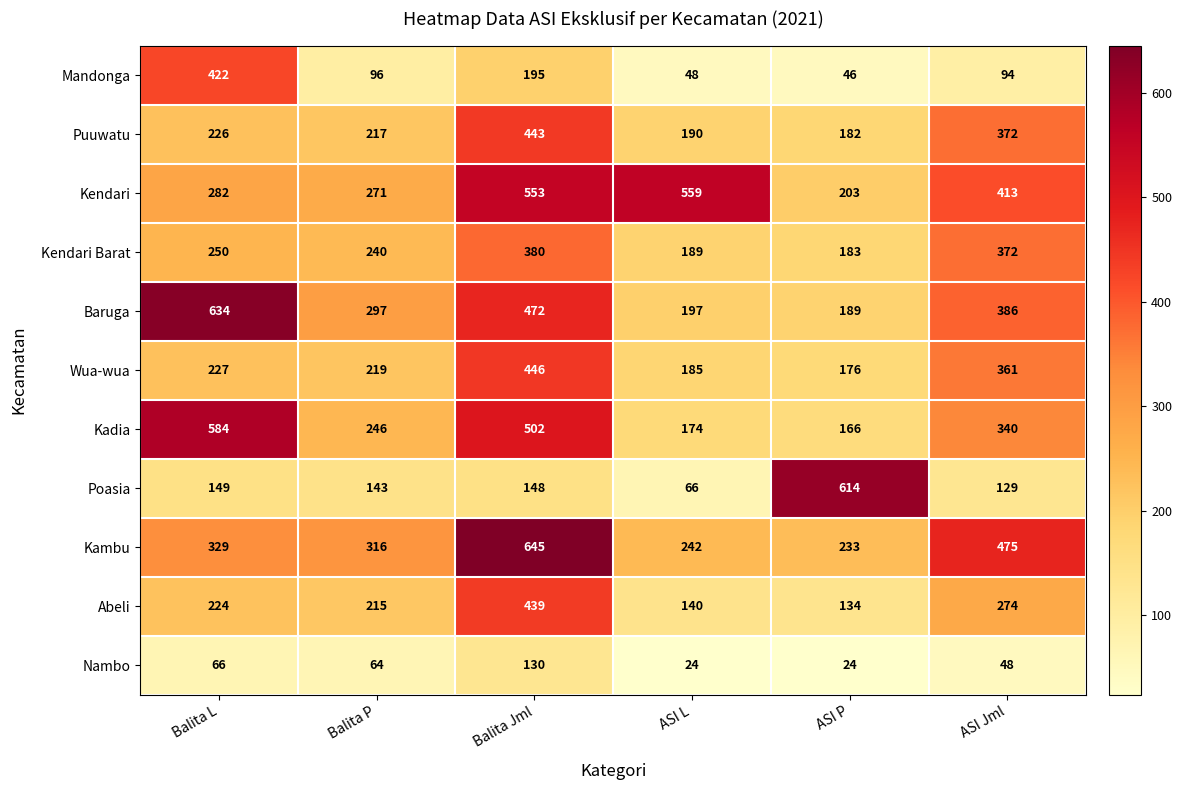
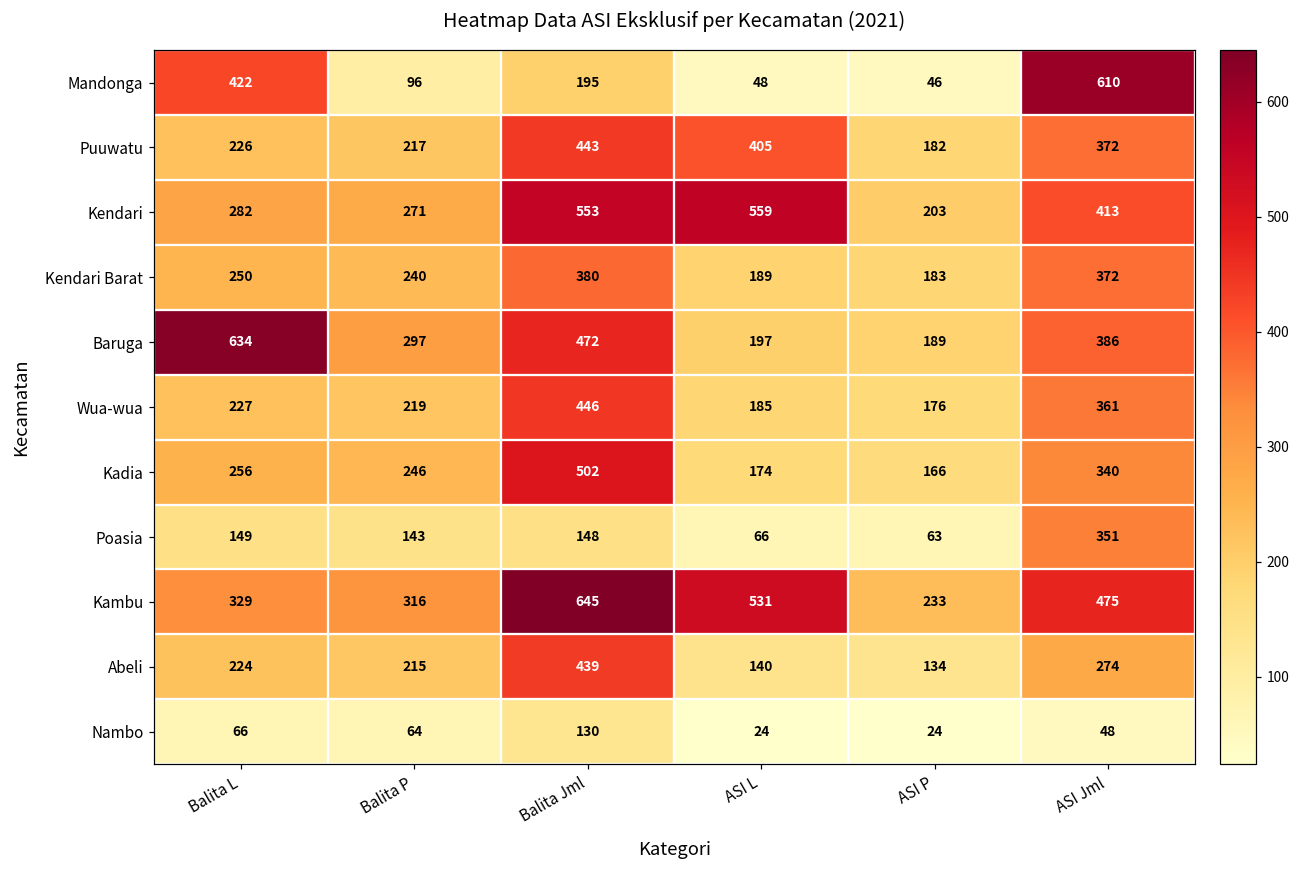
Mandonga, ASI Jml: 94 -> 610
Puuwatu, ASI L: 190 -> 405
Kadia, Balita L: 584 -> 256
Poasia, ASI P: 614 -> 63
Poasia, ASI Jml: 129 -> 351
Kambu, ASI L: 242 -> 531
